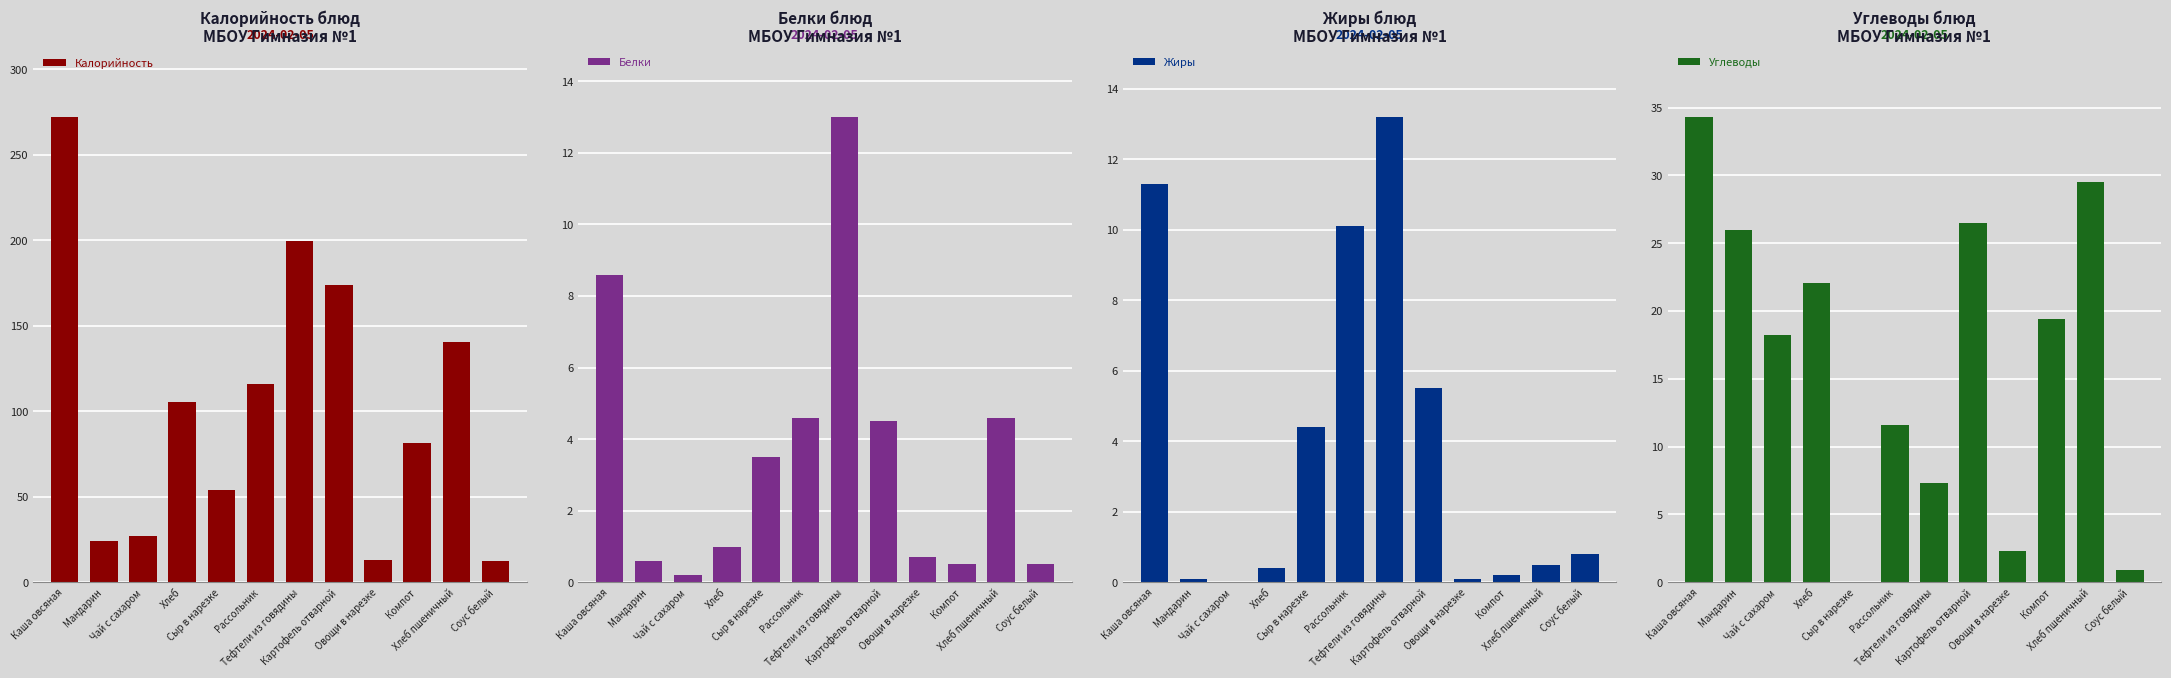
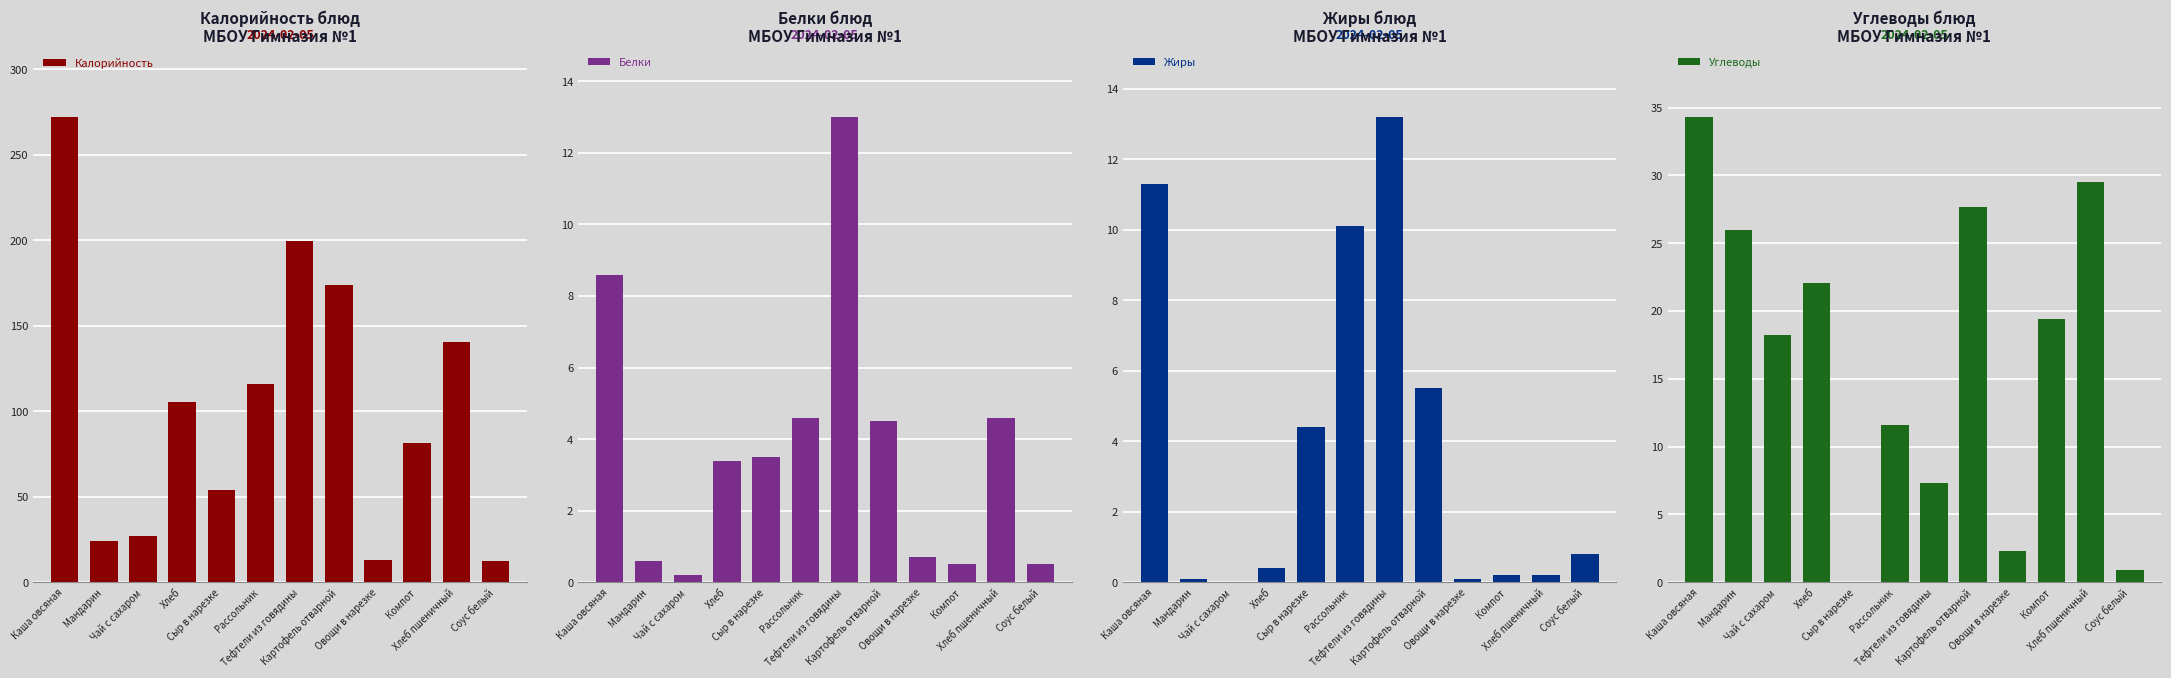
Белки блюд МБОУ Гимназия №1, Хлеб: 1.0 -> 3.4
Жиры блюд МБОУ Гимназия №1, Хлеб пшеничный: 0.5 -> 0.2
Углеводы блюд МБОУ Гимназия №1, Картофель отварной: 26.5 -> 27.7
